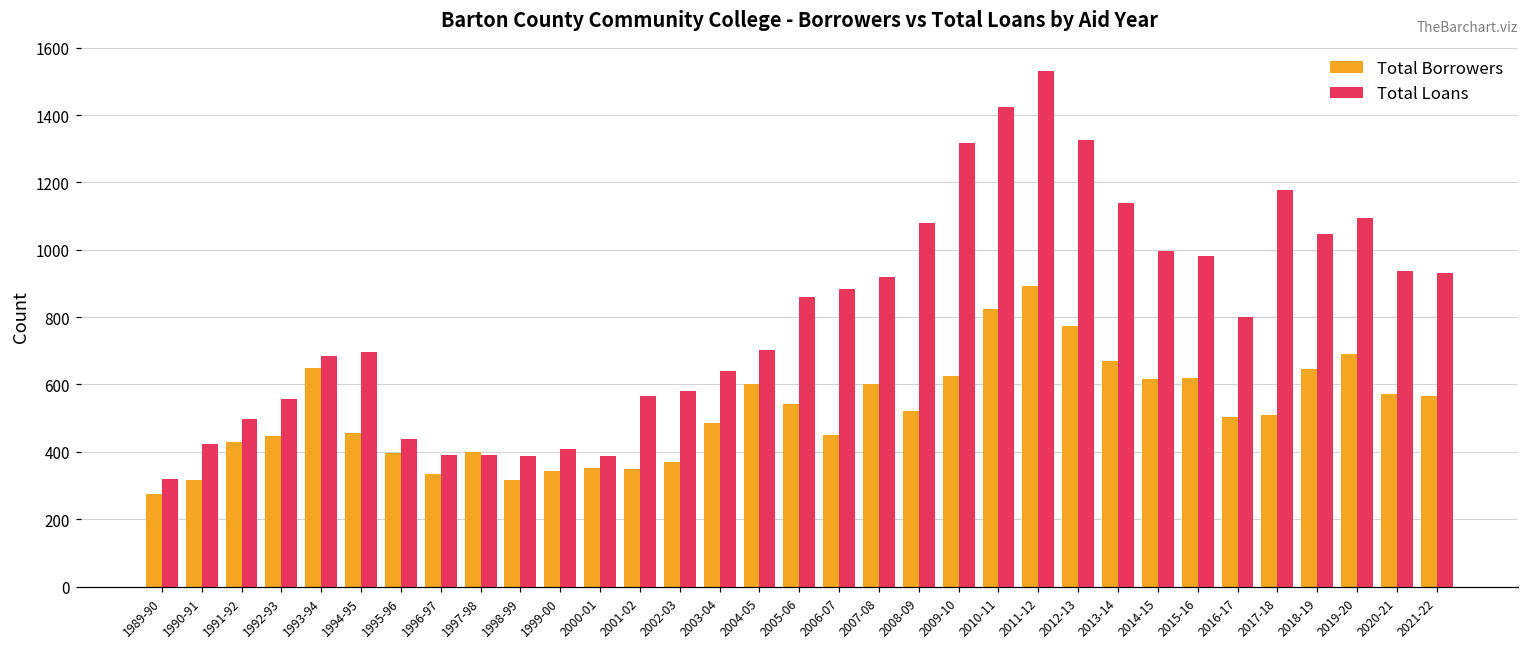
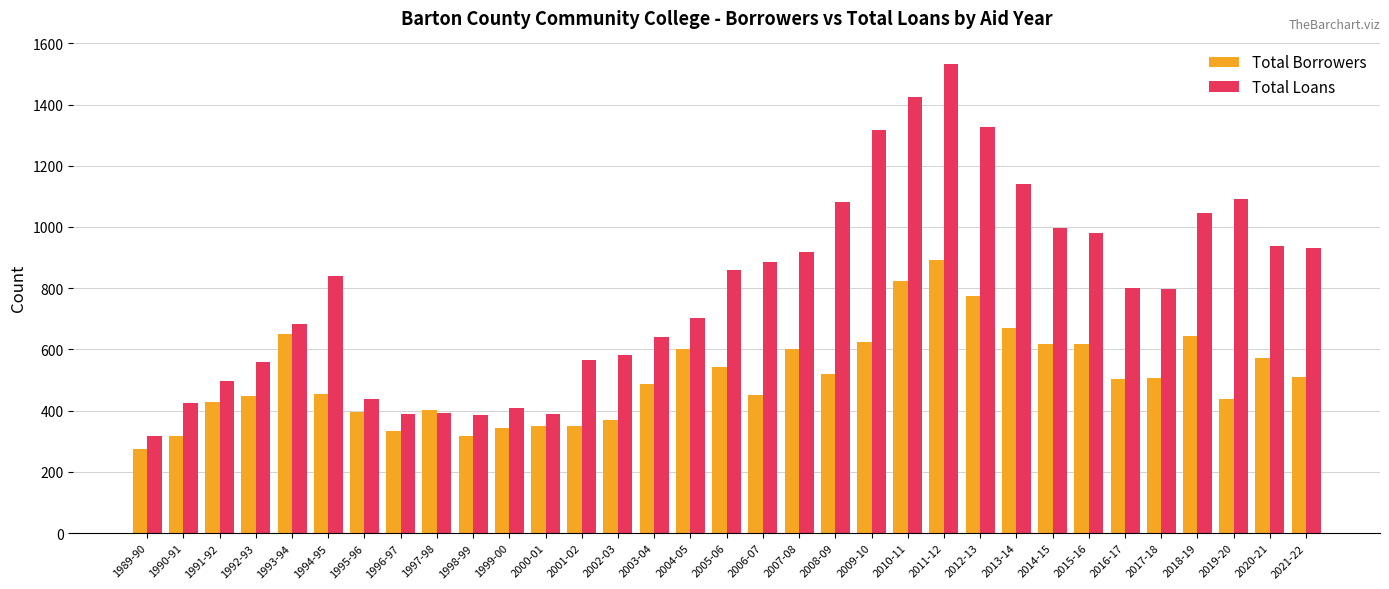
Total Loans, 1994-95: 700 -> 840
Total Loans, 2017-18: 1180 -> 800
Total Borrowers, 2019-20: 690 -> 440
Total Borrowers, 2021-22: 570 -> 510
